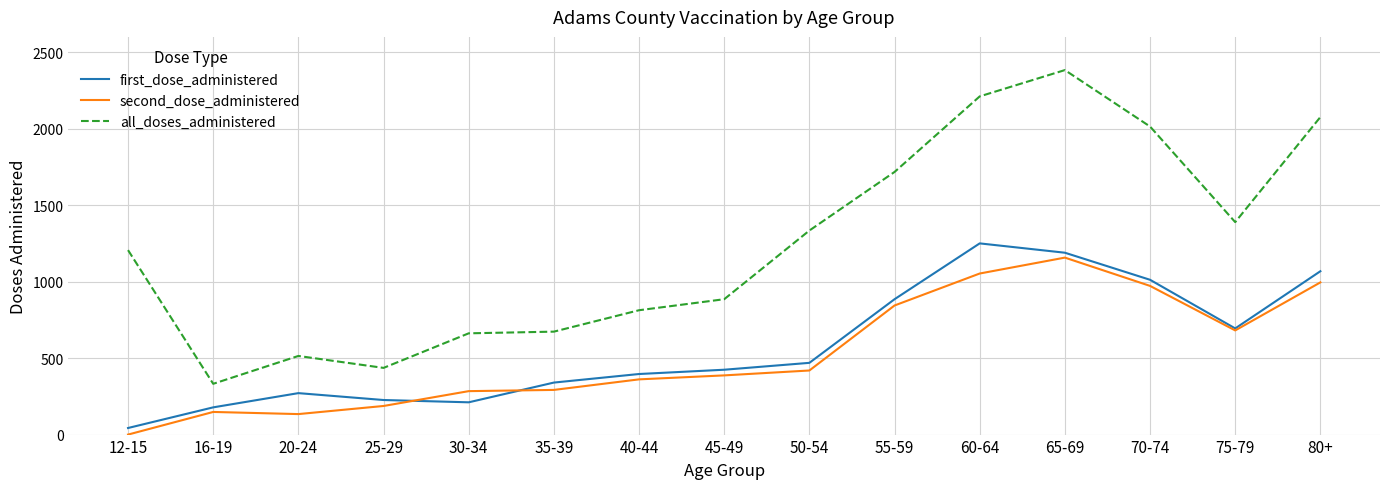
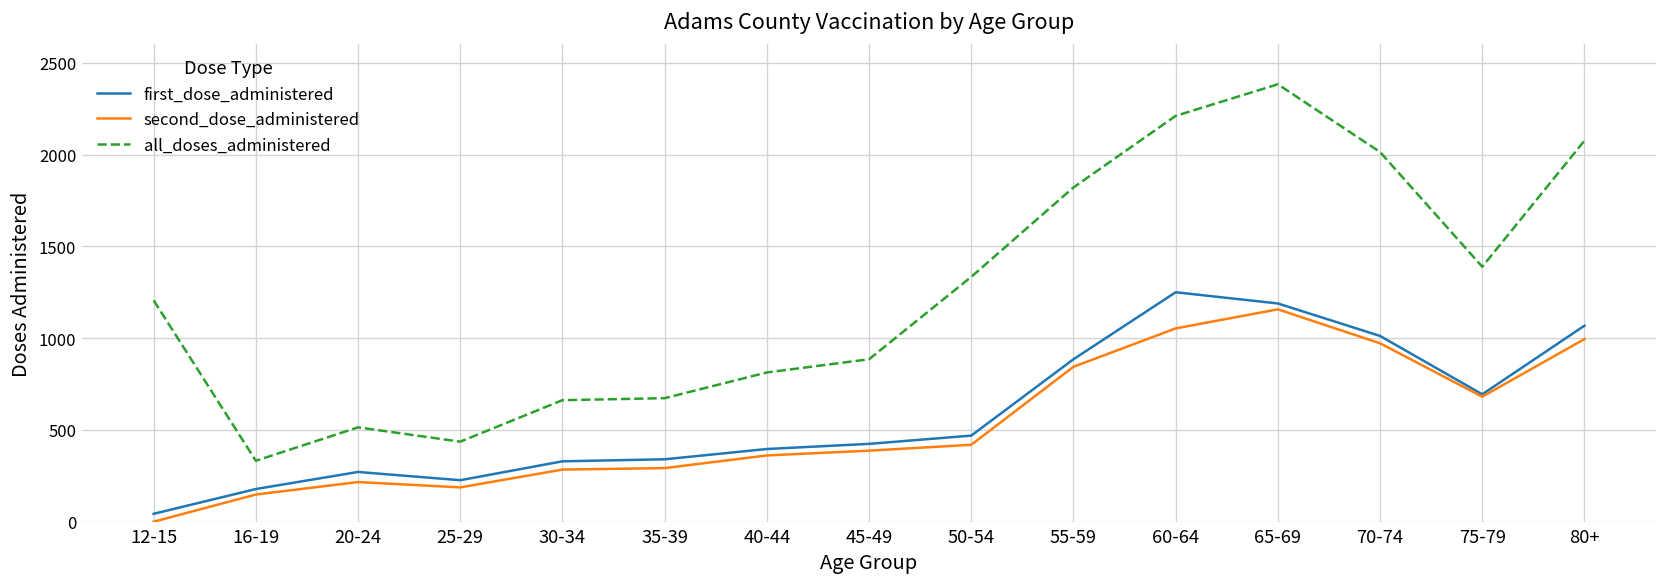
second_dose_administered, 20-24: 130 -> 220
first_dose_administered, 30-34: 210 -> 330
all_doses_administered, 55-59: 1720 -> 1820
